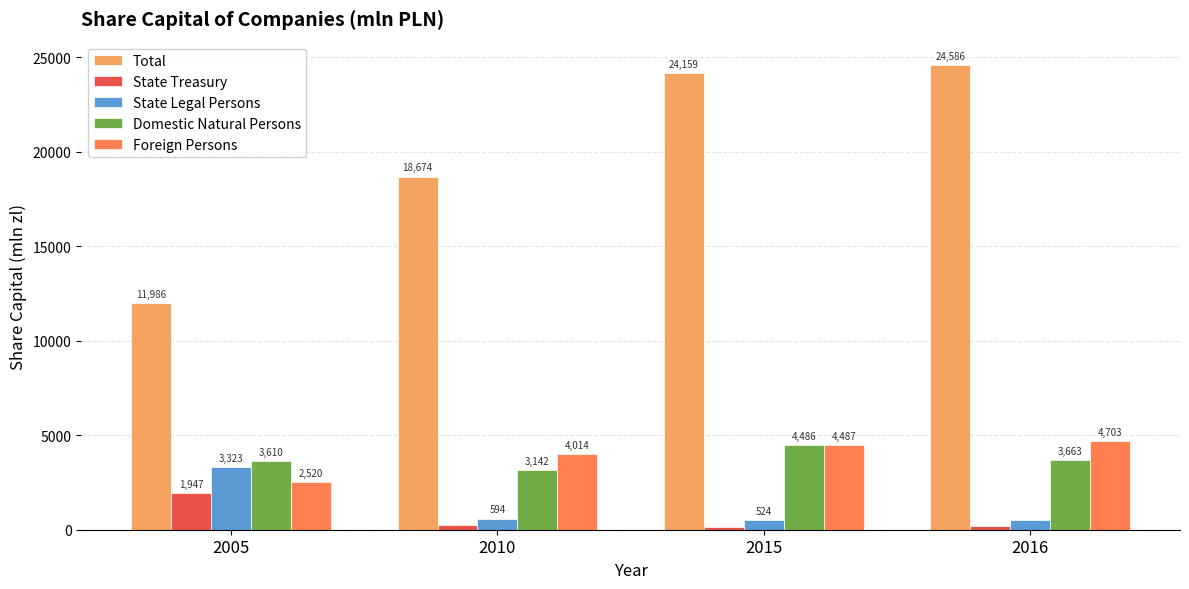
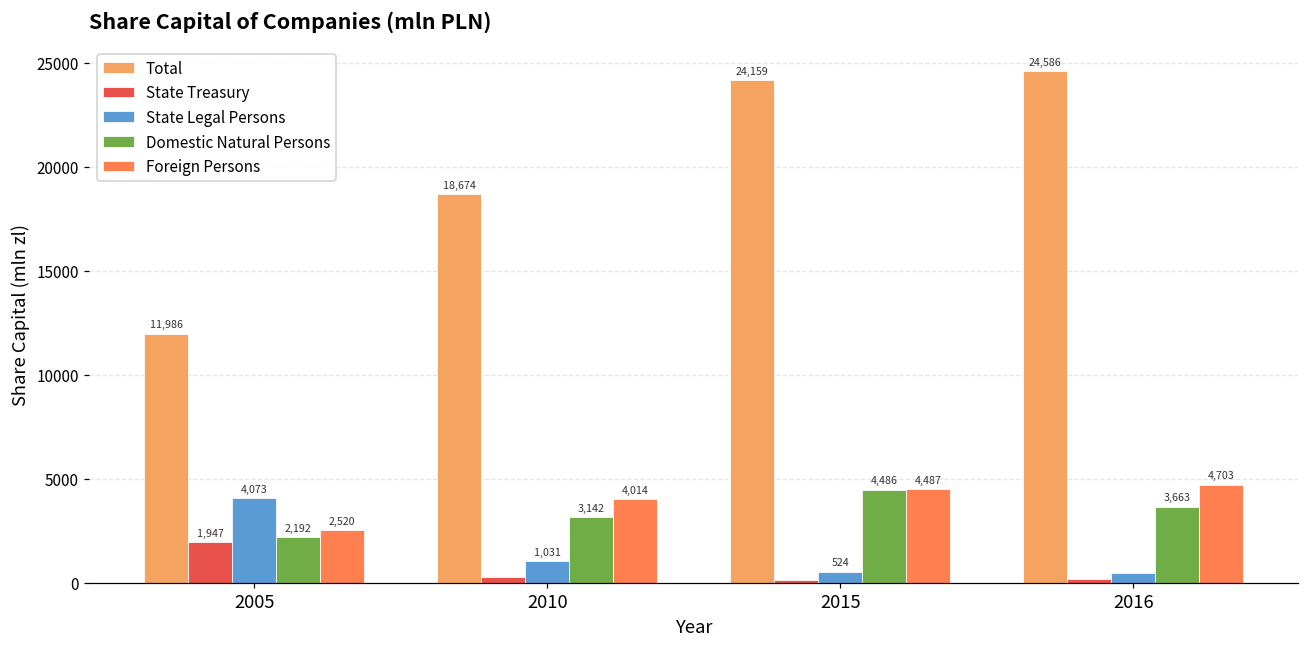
State Legal Persons, 2005: 3,323 -> 4,073
Domestic Natural Persons, 2005: 3,610 -> 2,192
State Legal Persons, 2010: 594 -> 1,031
